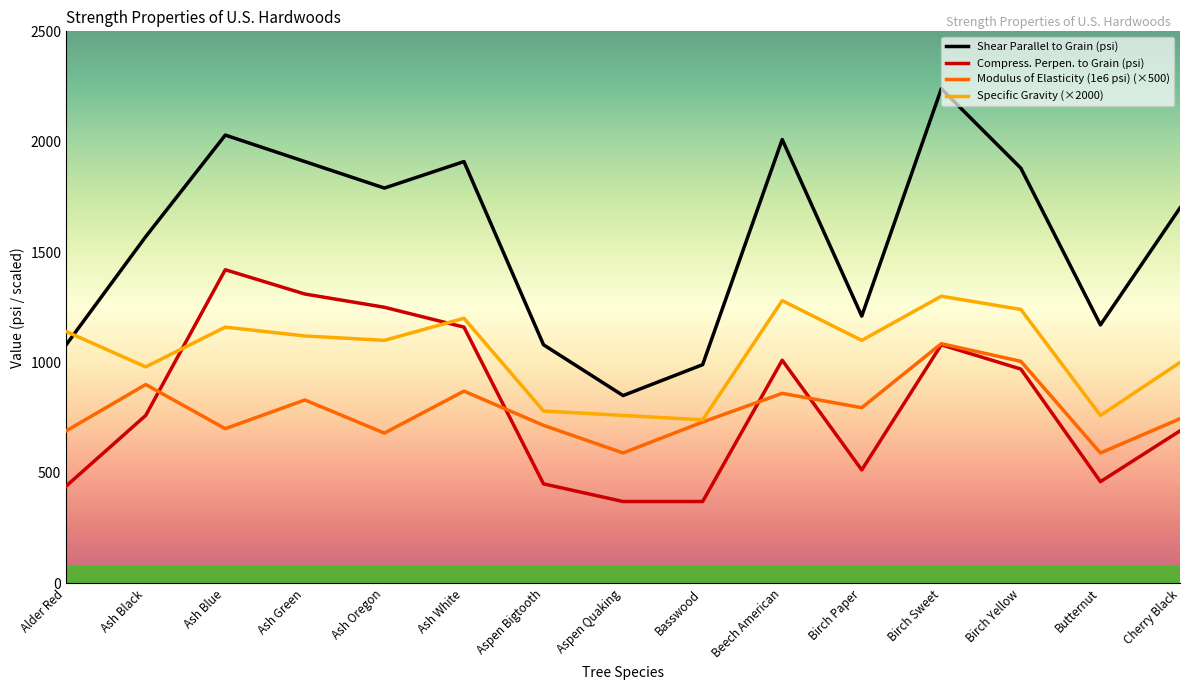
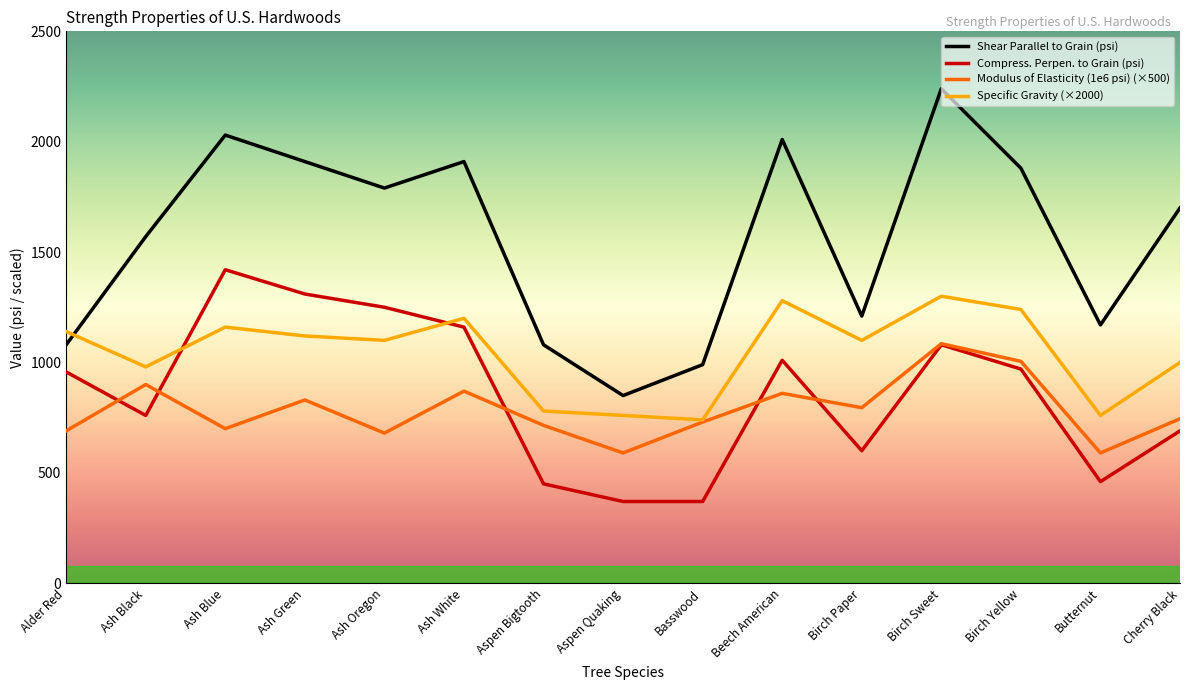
Compress. Perpen. to Grain (psi), Alder Red: 440 -> 960
Compress. Perpen. to Grain (psi), Birch Paper: 510 -> 600
